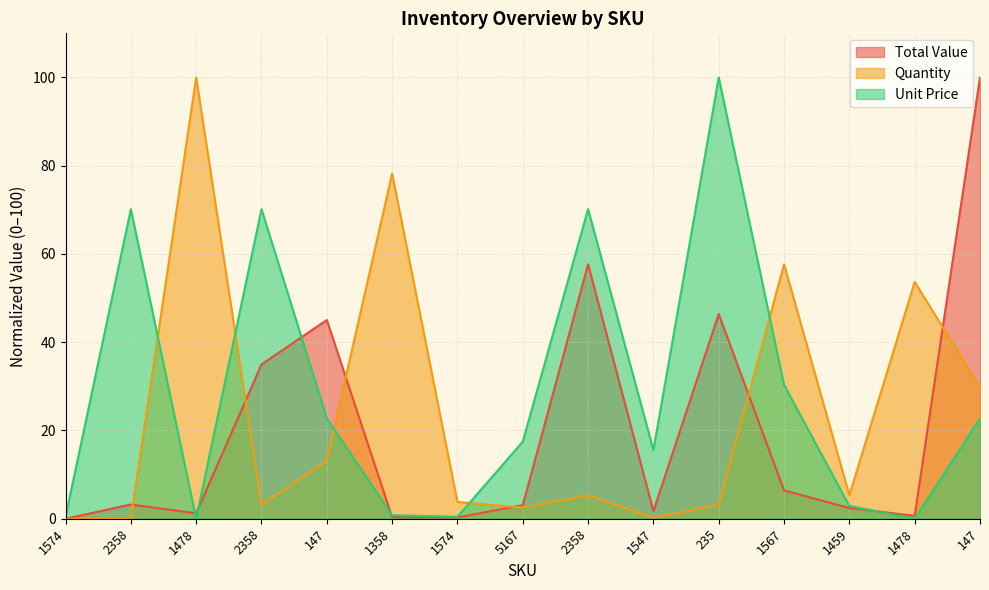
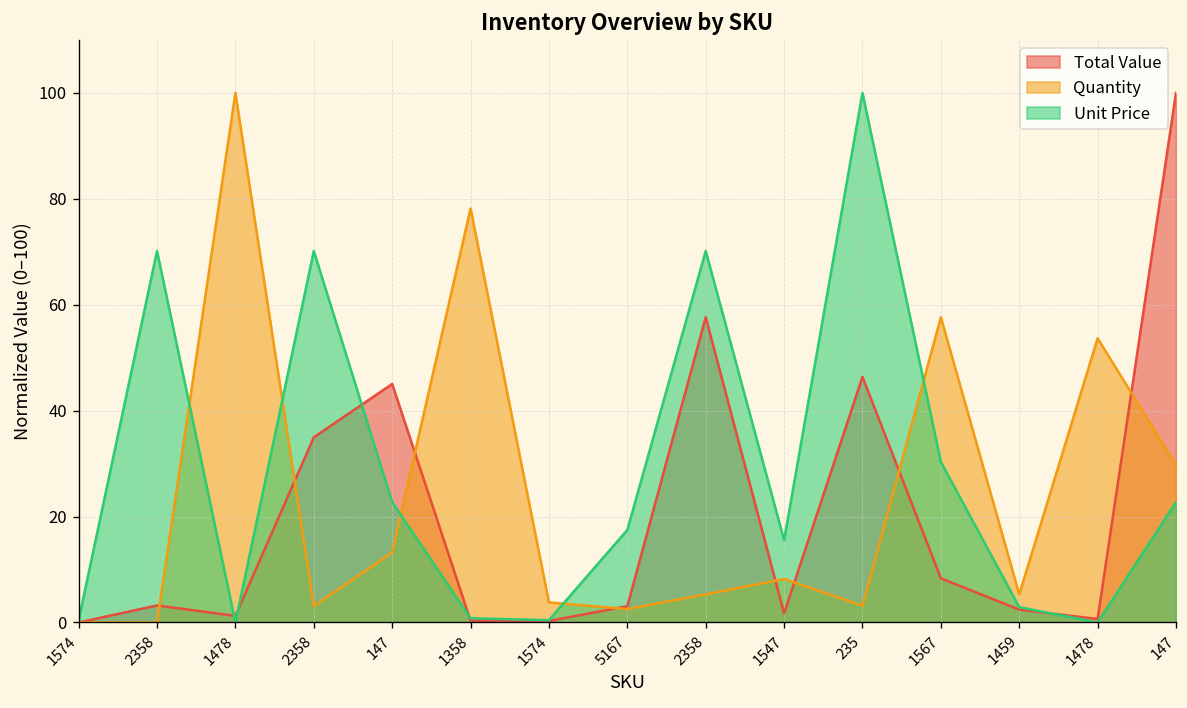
Quantity, 1547: 0 -> 8
Total Value, 1567: 6 -> 8
